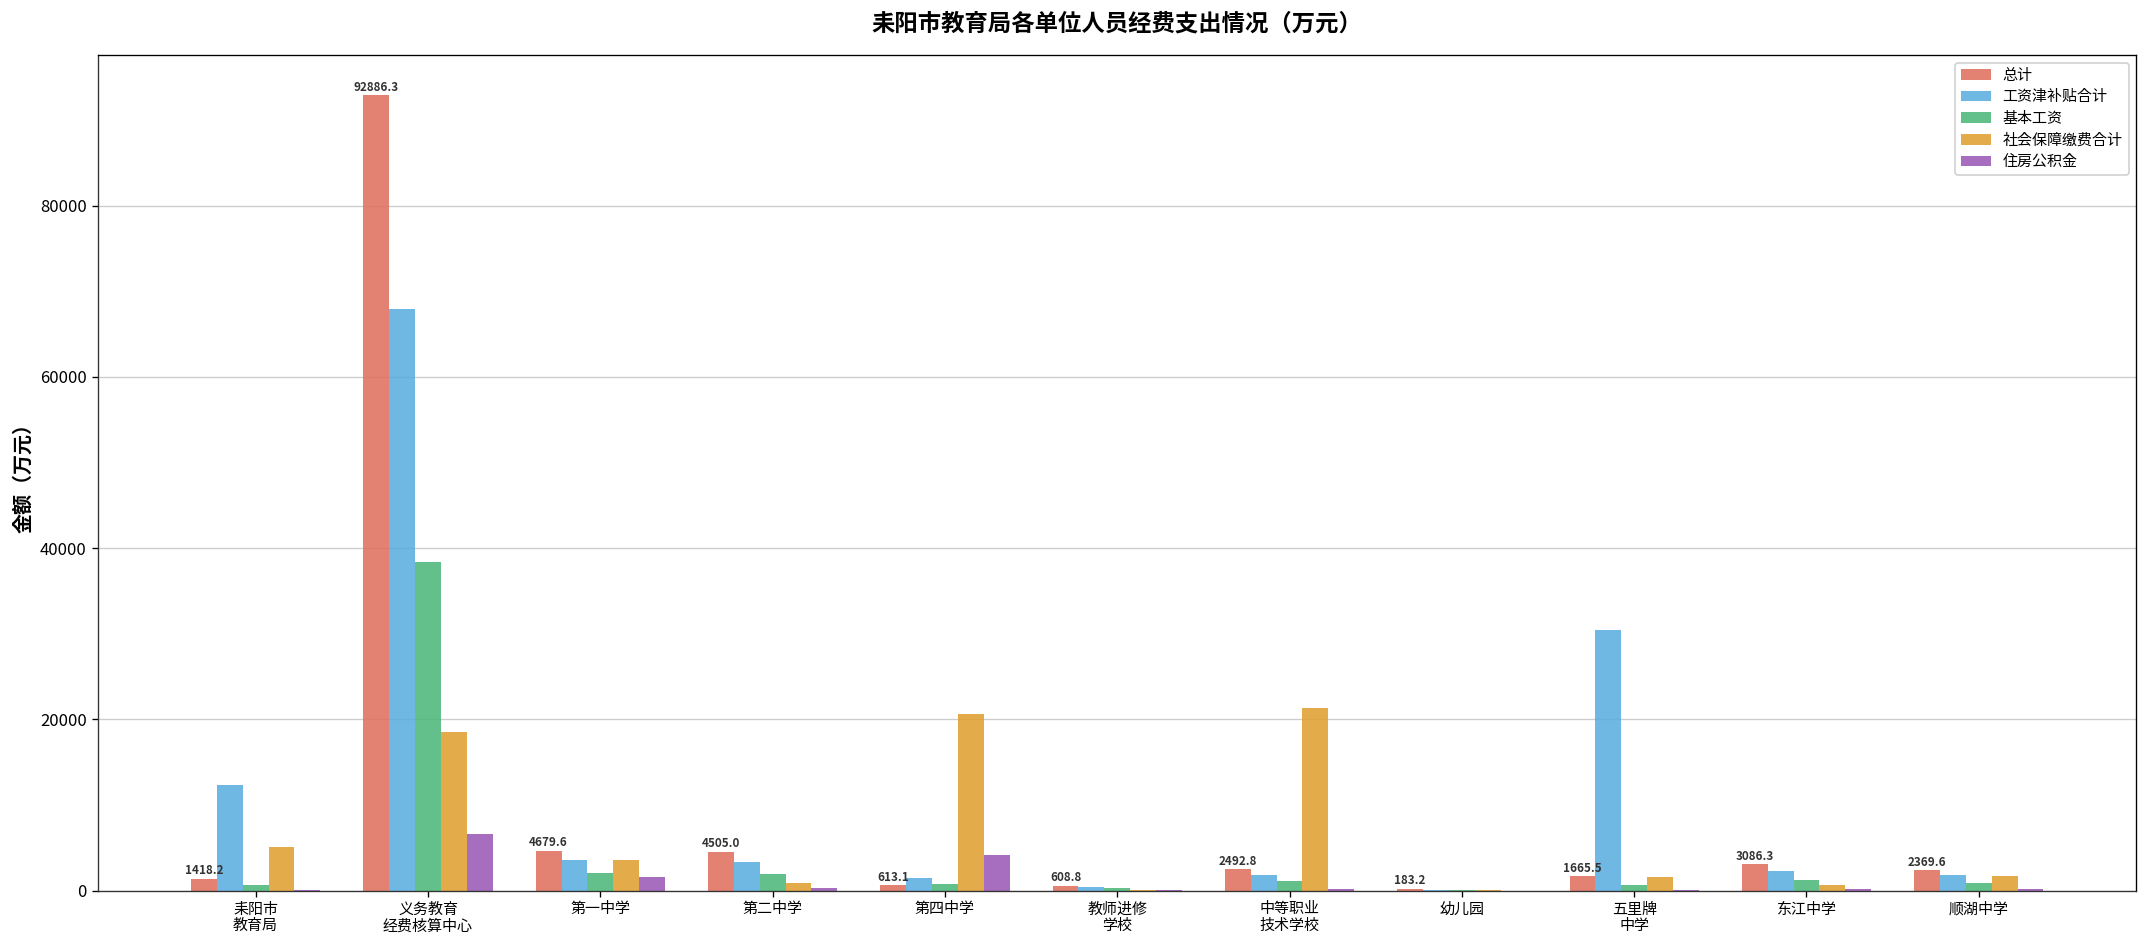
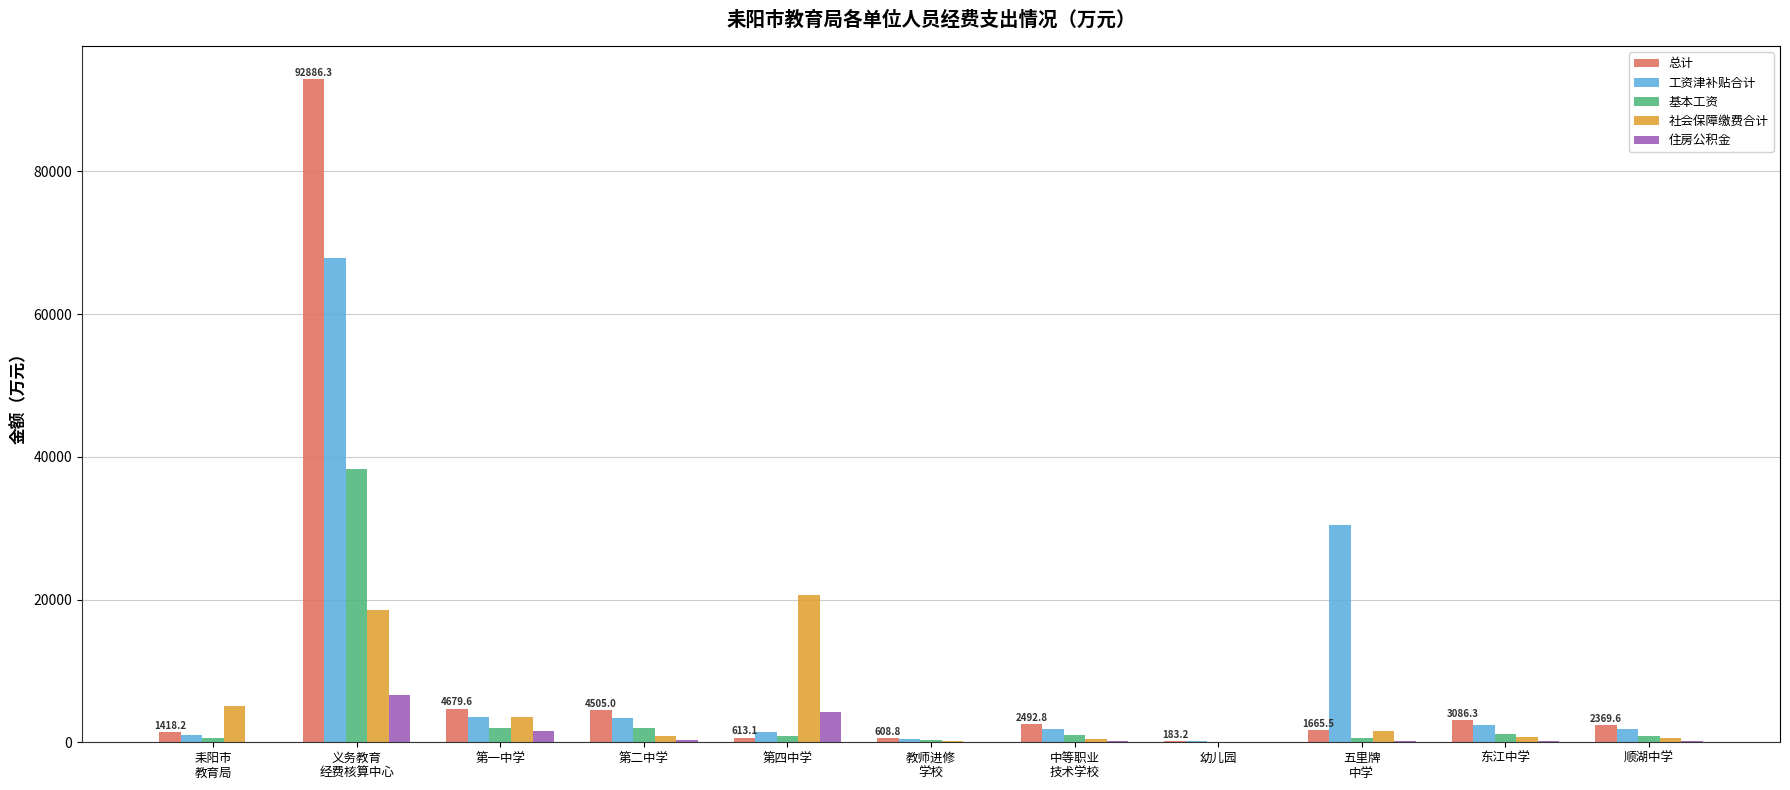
工资津补贴合计, 耒阳市 教育局: 12000 -> 1000
社会保障缴费合计, 中等职业 技术学校: 21000 -> 0
社会保障缴费合计, 顺湖中学: 2000 -> 1000
